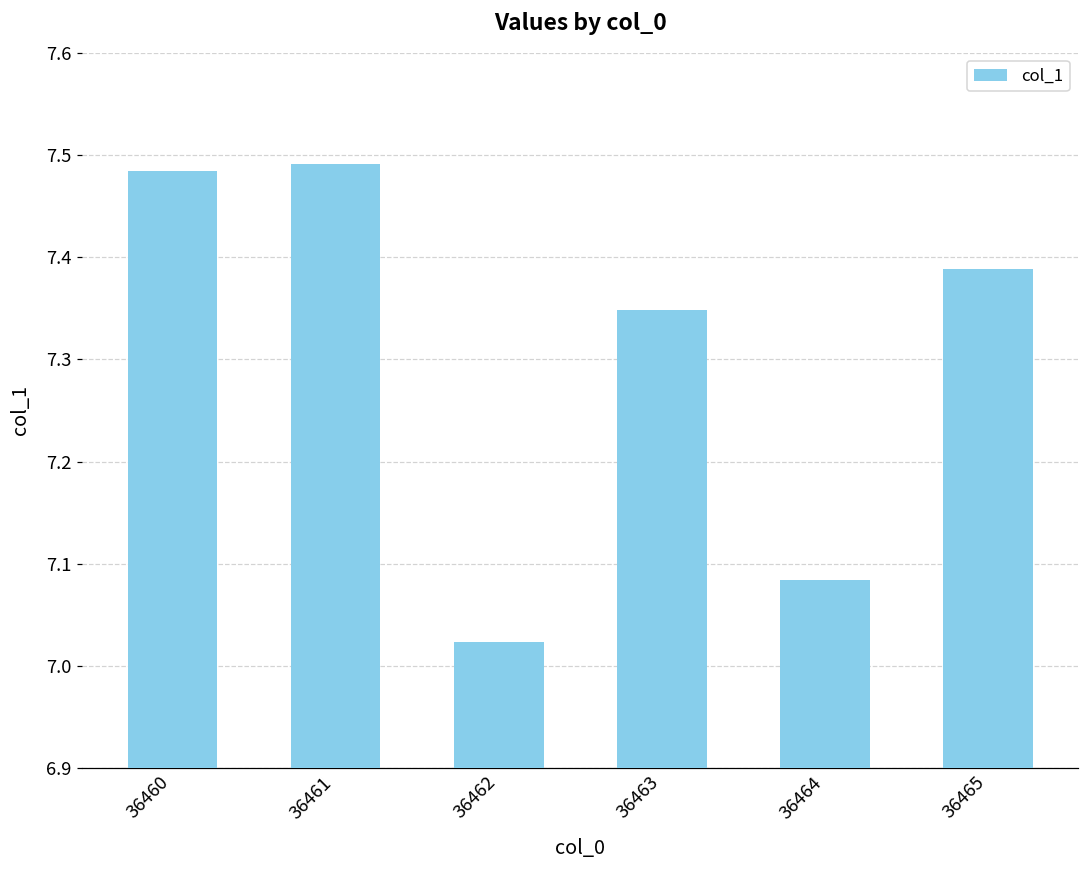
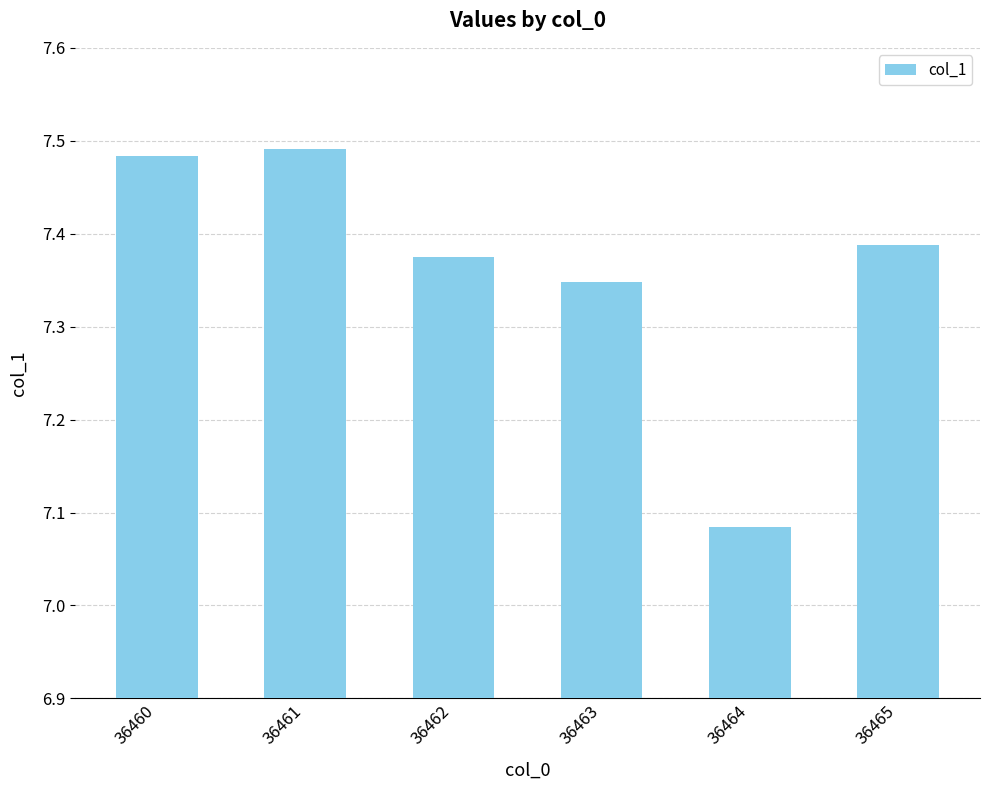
36462: 7.02 -> 7.38
